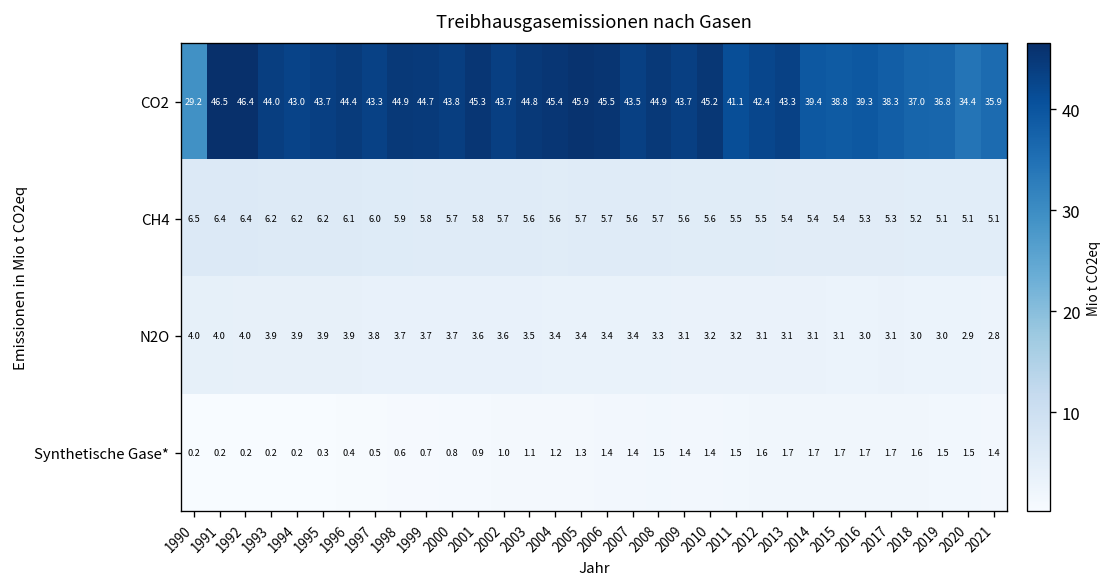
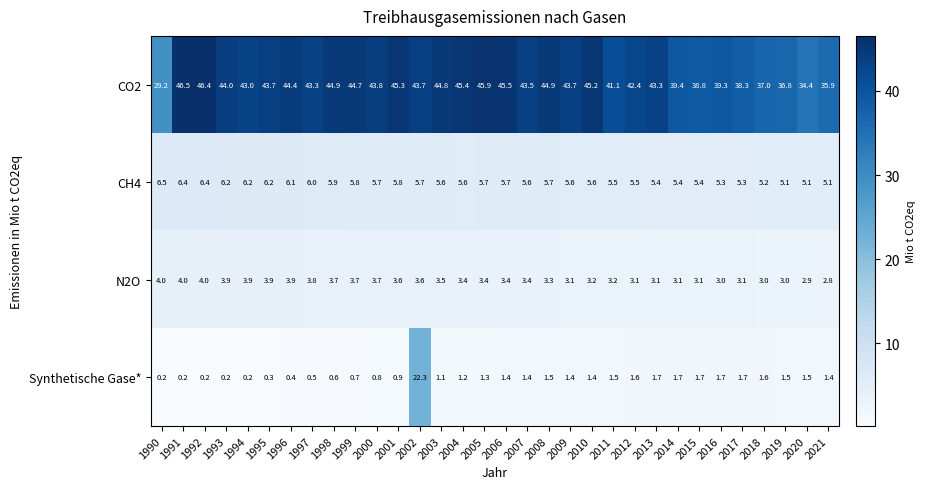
Synthetische Gase*, 2002: 1.0 -> 22.3
